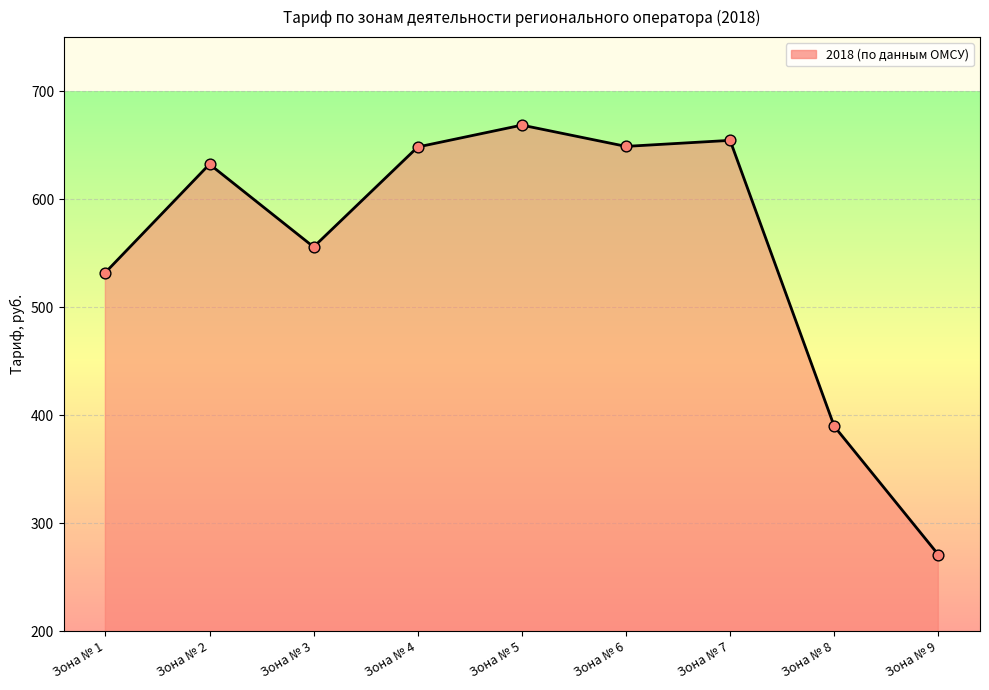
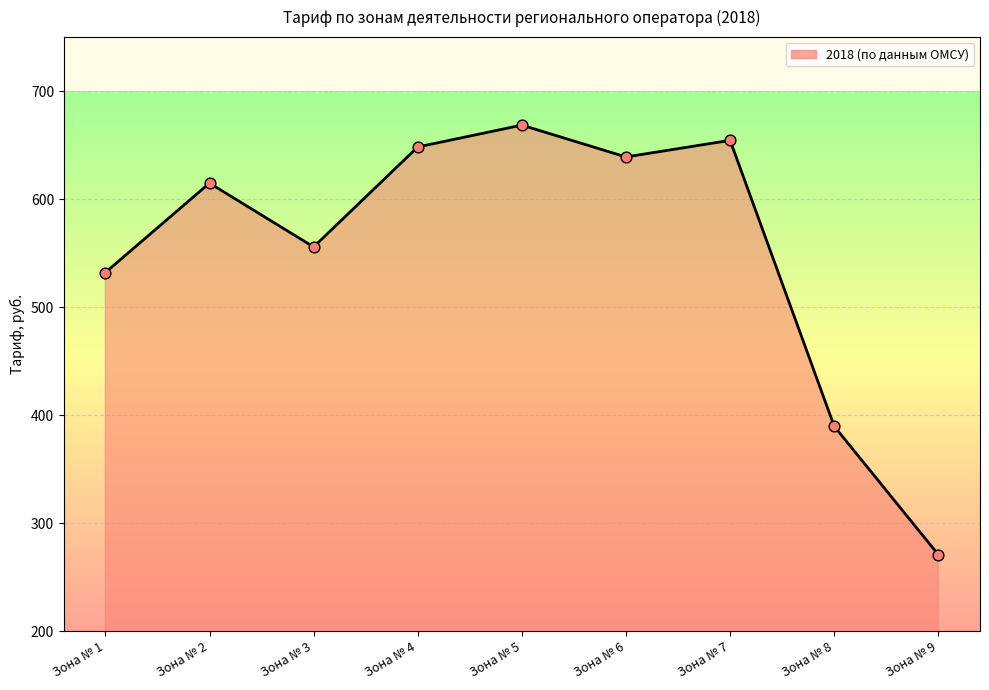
Зона № 2: 632 -> 615
Зона № 6: 649 -> 639
